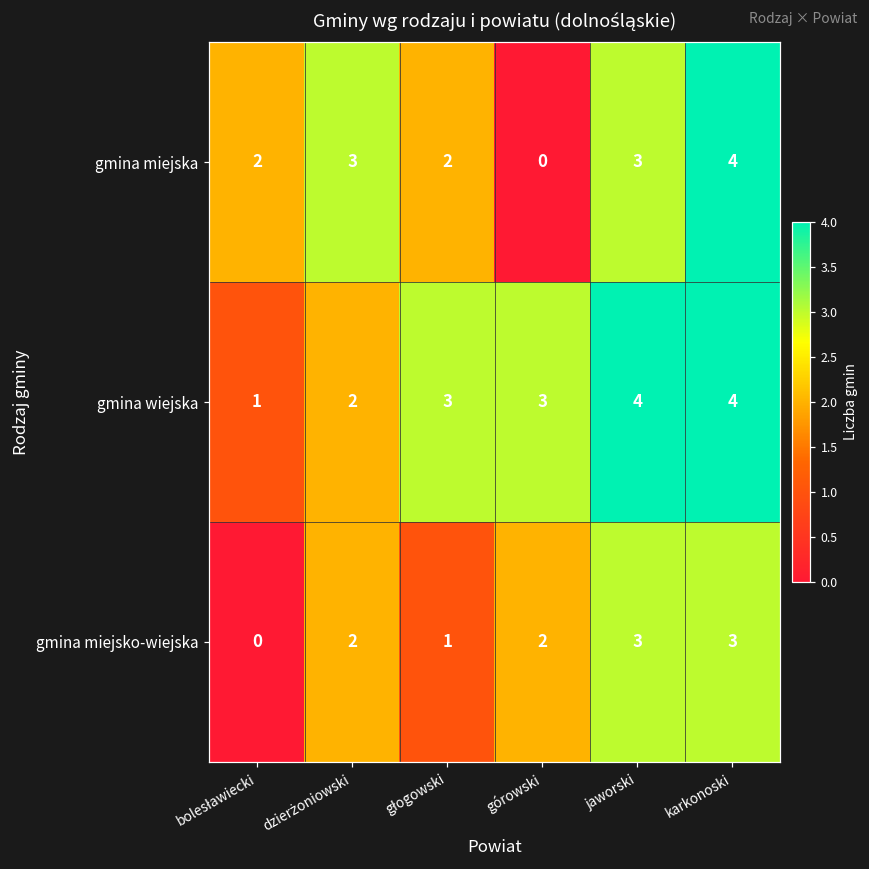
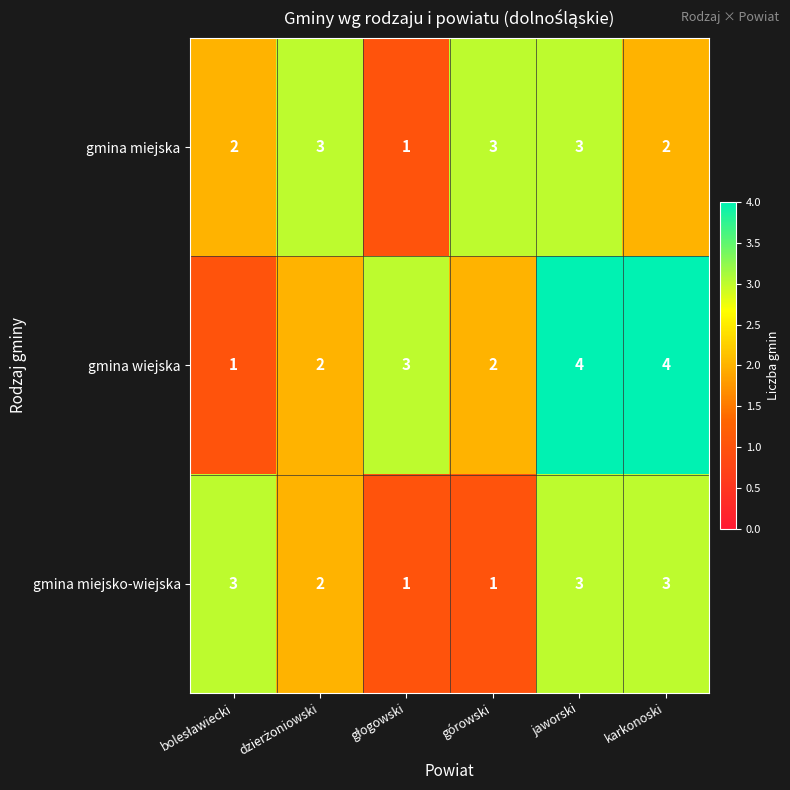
gmina miejska, głogowski: 2 -> 1
gmina miejska, górowski: 0 -> 3
gmina miejska, karkonoski: 4 -> 2
gmina wiejska, górowski: 3 -> 2
gmina miejsko-wiejska, bolesławiecki: 0 -> 3
gmina miejsko-wiejska, górowski: 2 -> 1
